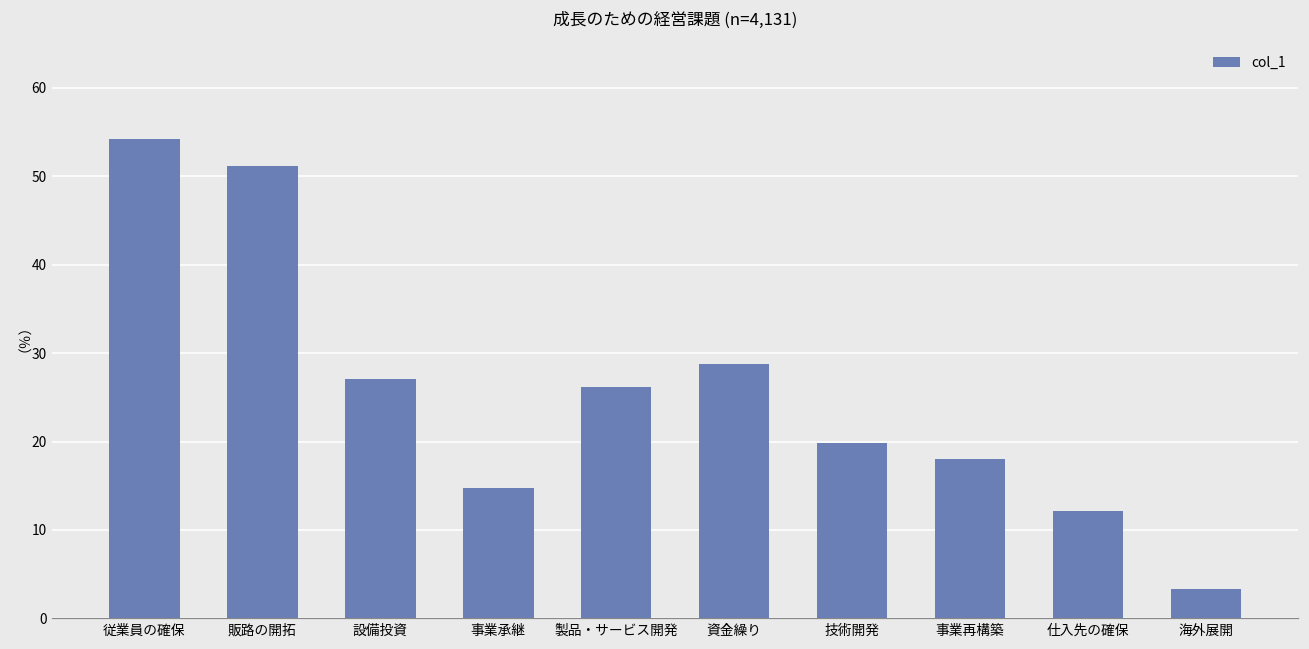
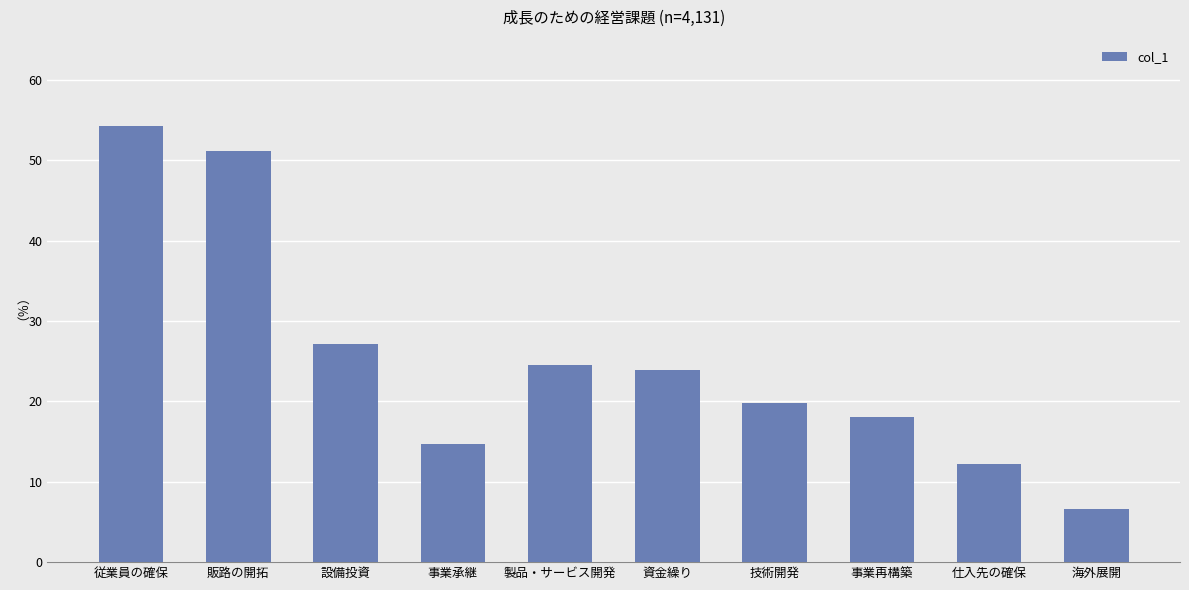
製品・サービス開発: 26 -> 24
資金繰り: 29 -> 24
海外展開: 3 -> 7
